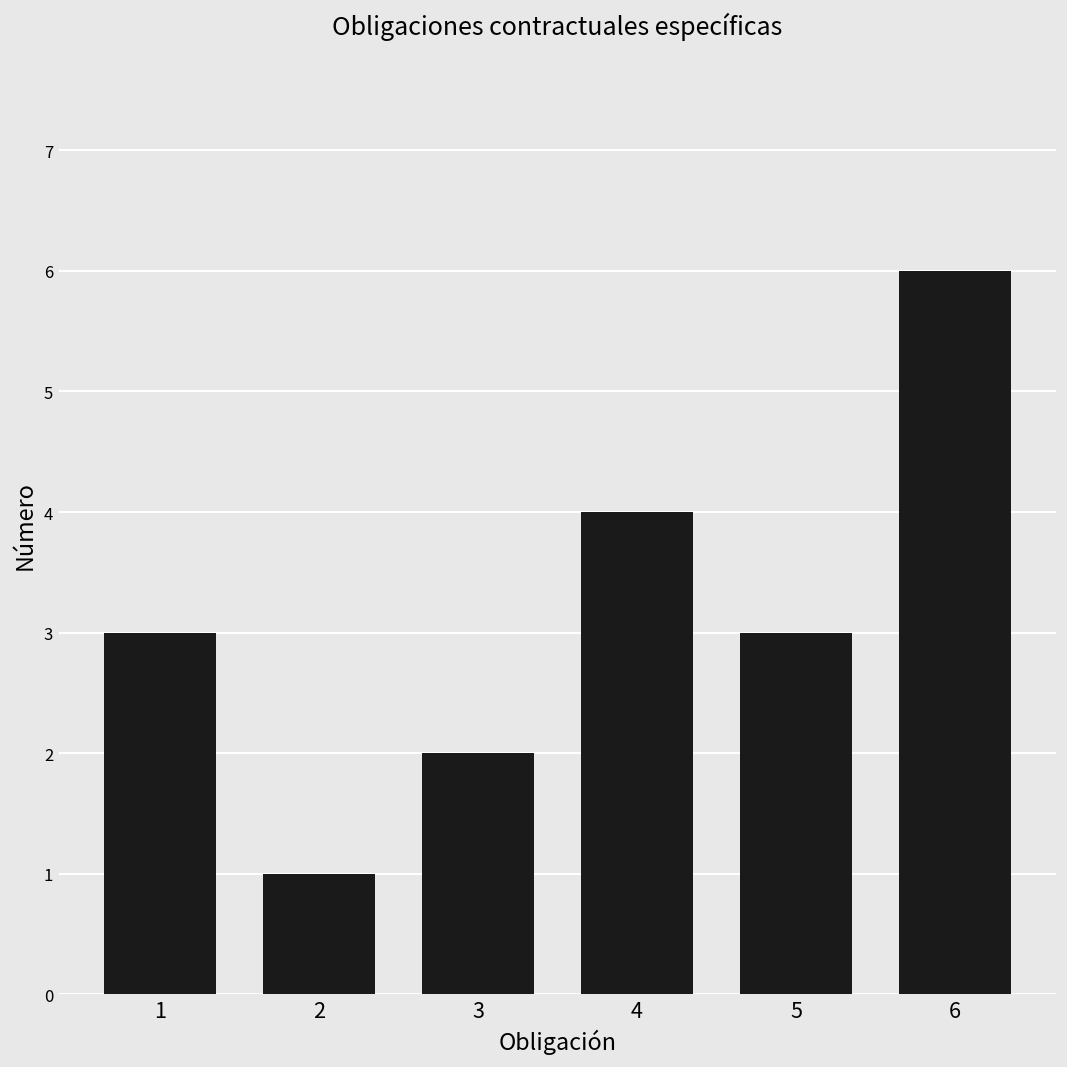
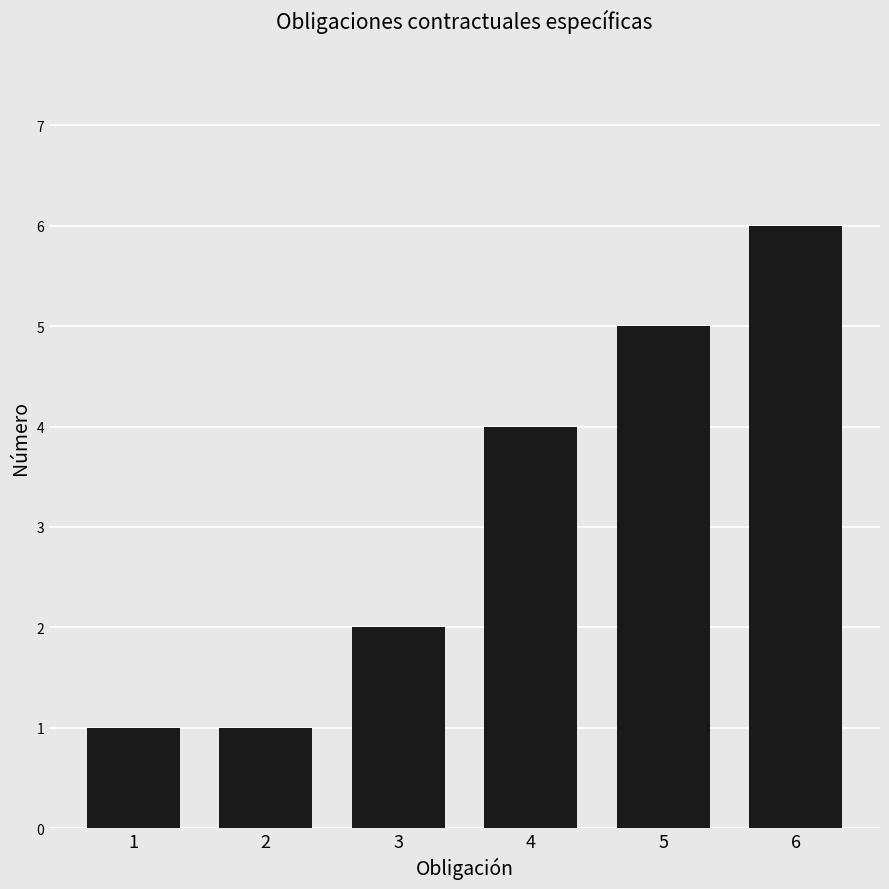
1: 3 -> 1
5: 3 -> 5
